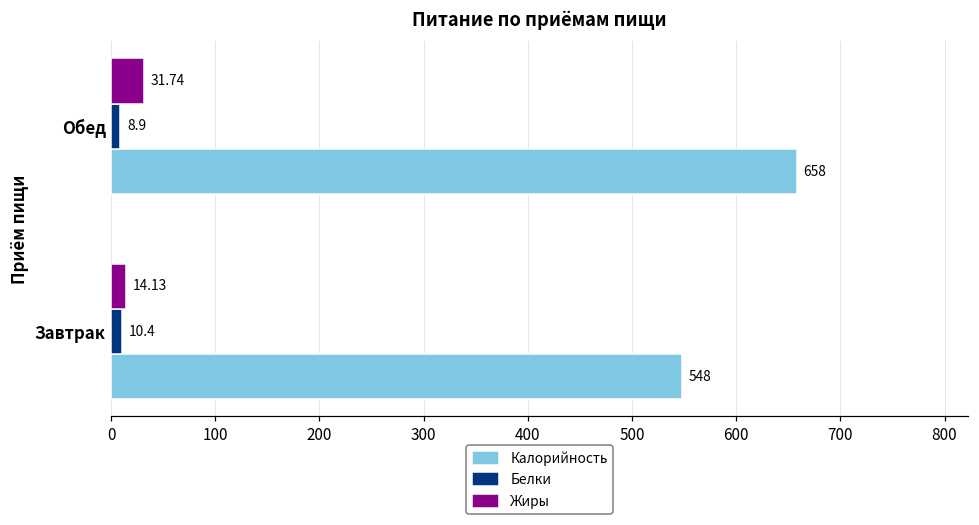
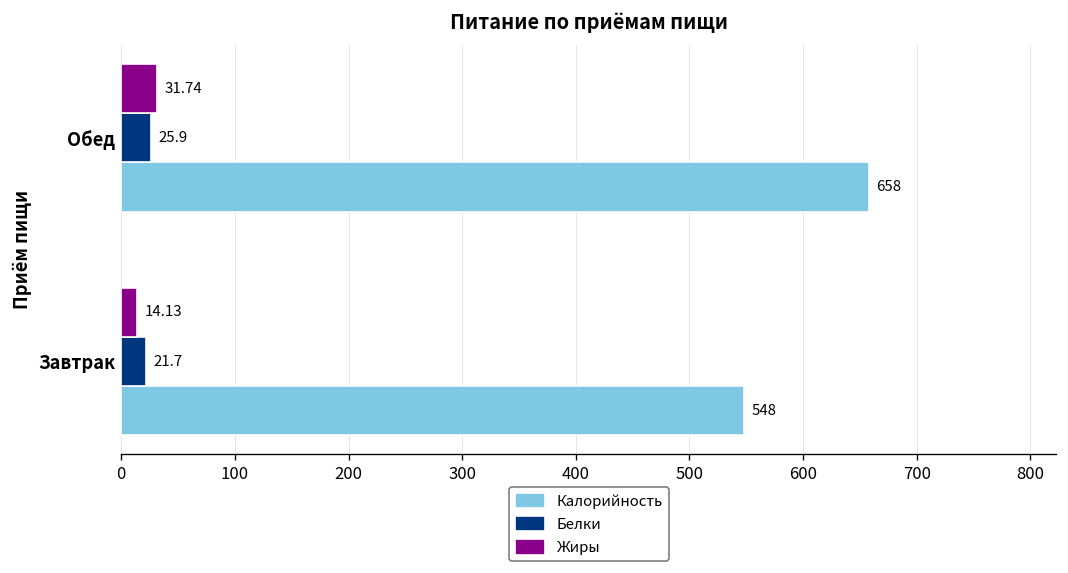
Белки, Обед: 8.9 -> 25.9
Белки, Завтрак: 10.4 -> 21.7
